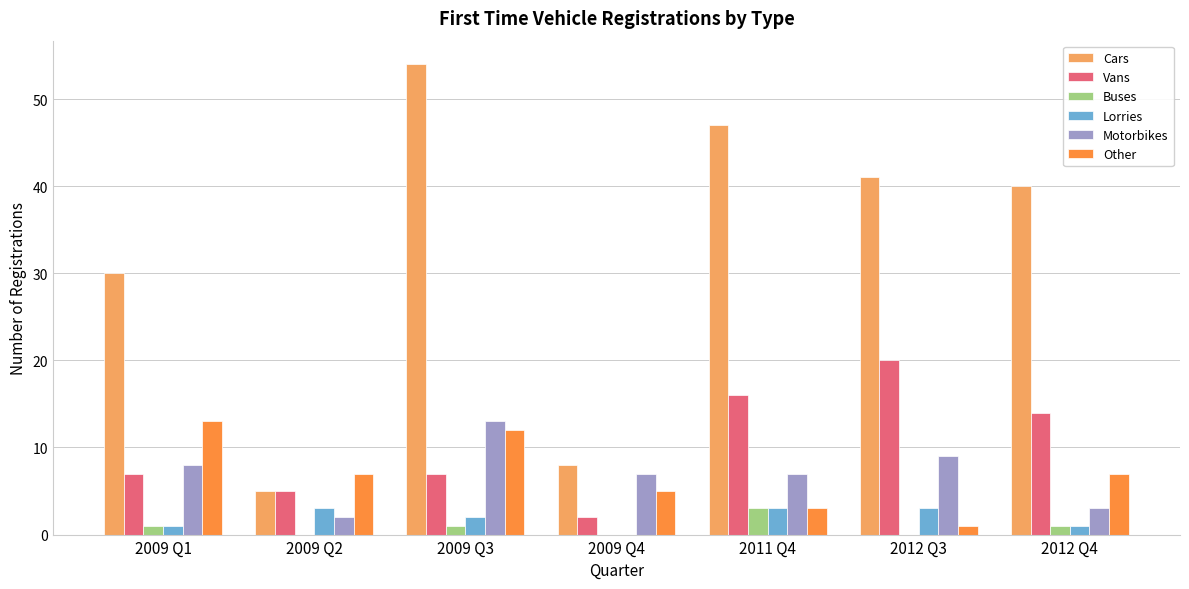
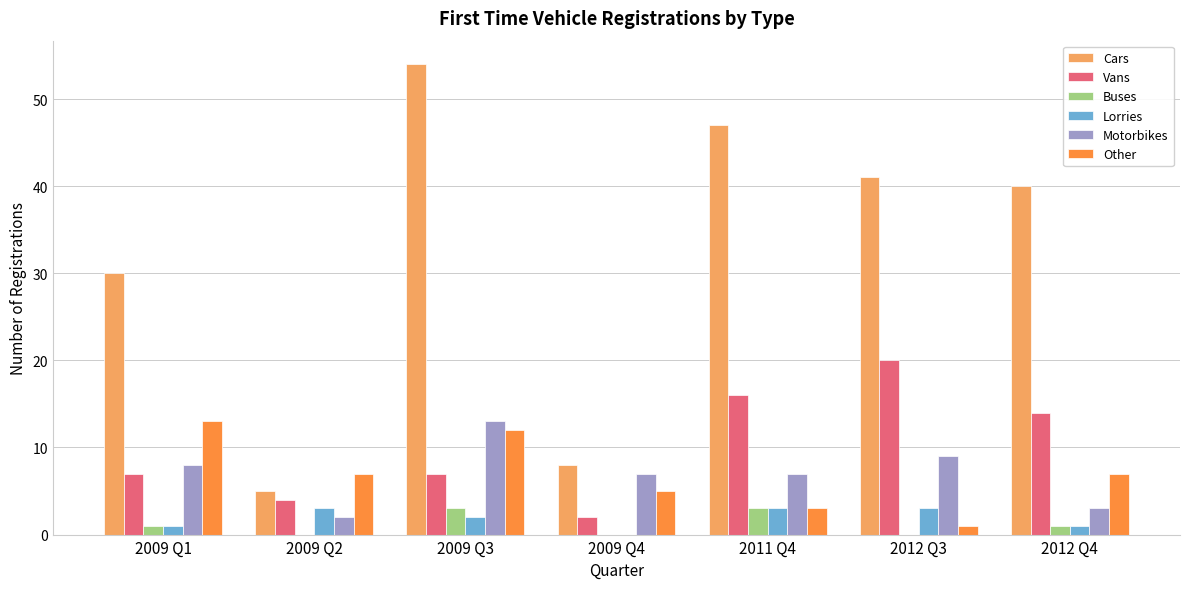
Vans, 2009 Q2: 5 -> 4
Buses, 2009 Q3: 1 -> 3
